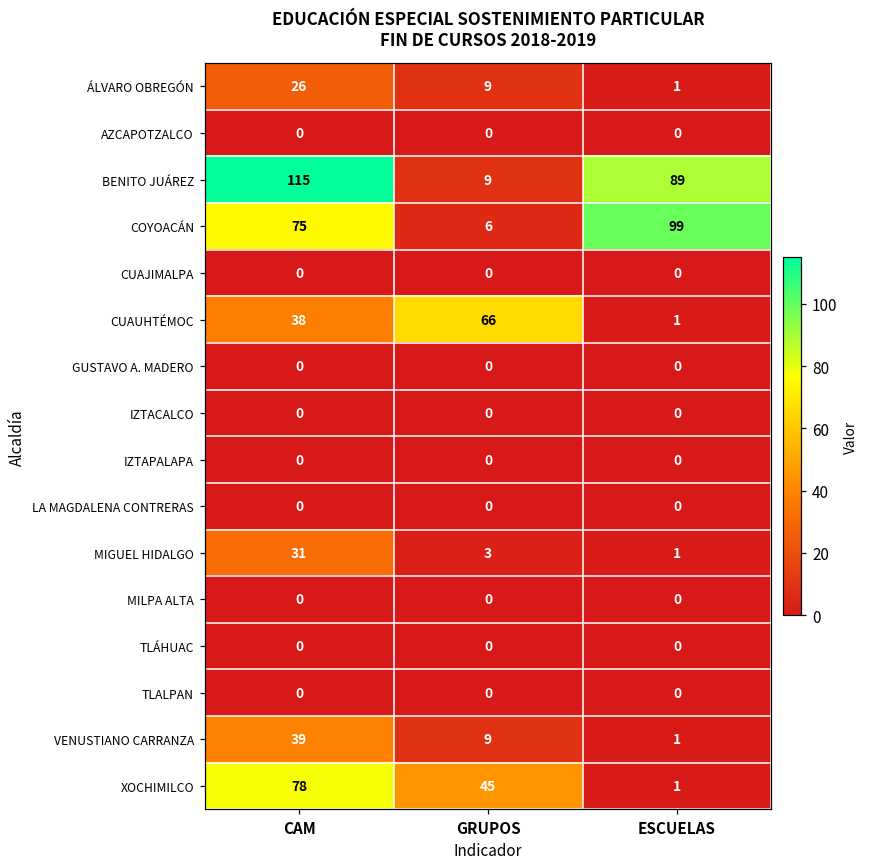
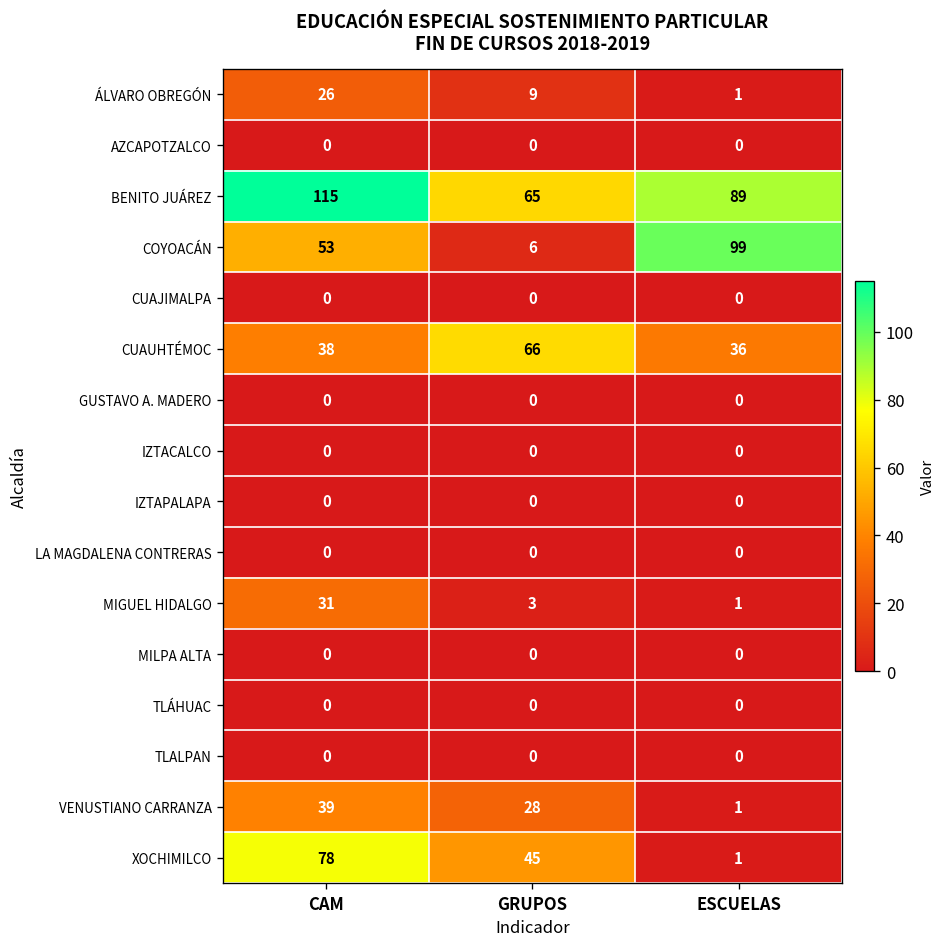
BENITO JUÁREZ, GRUPOS: 9 -> 65
COYOACÁN, CAM: 75 -> 53
CUAUHTÉMOC, ESCUELAS: 1 -> 36
VENUSTIANO CARRANZA, GRUPOS: 9 -> 28
